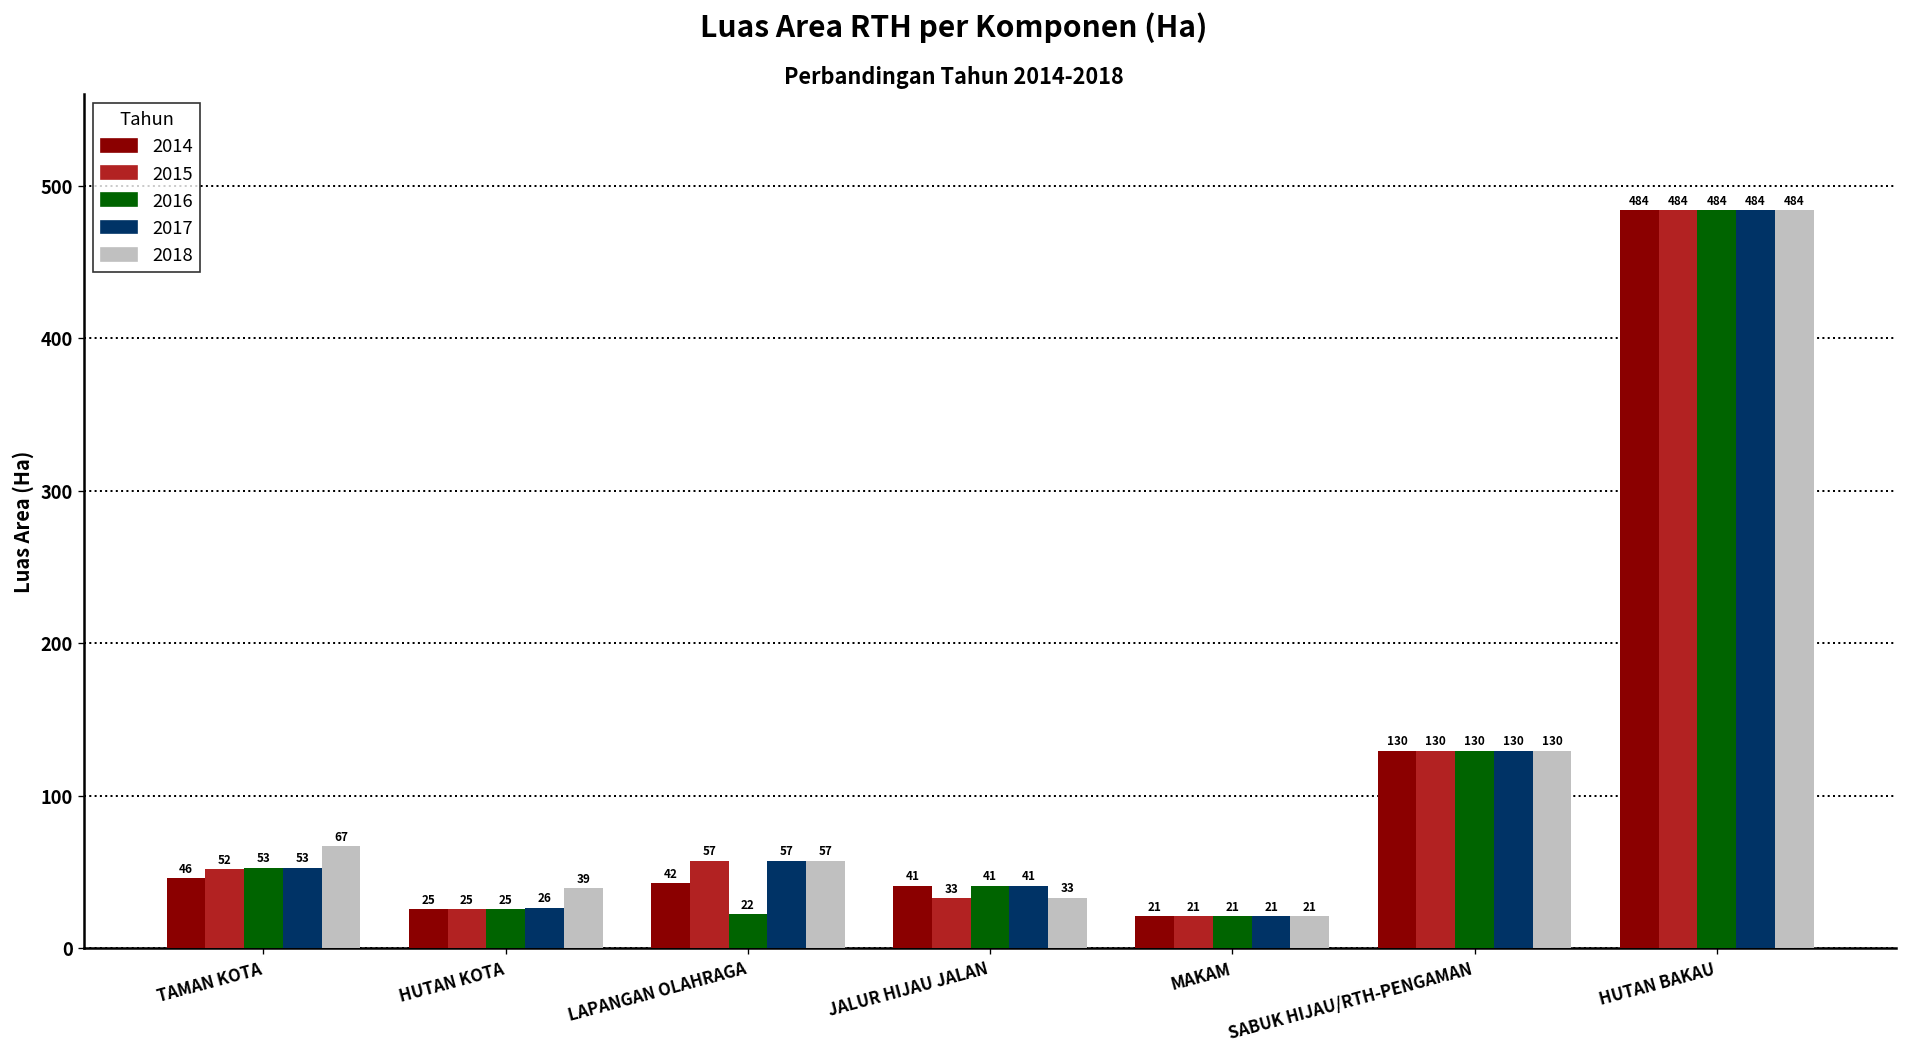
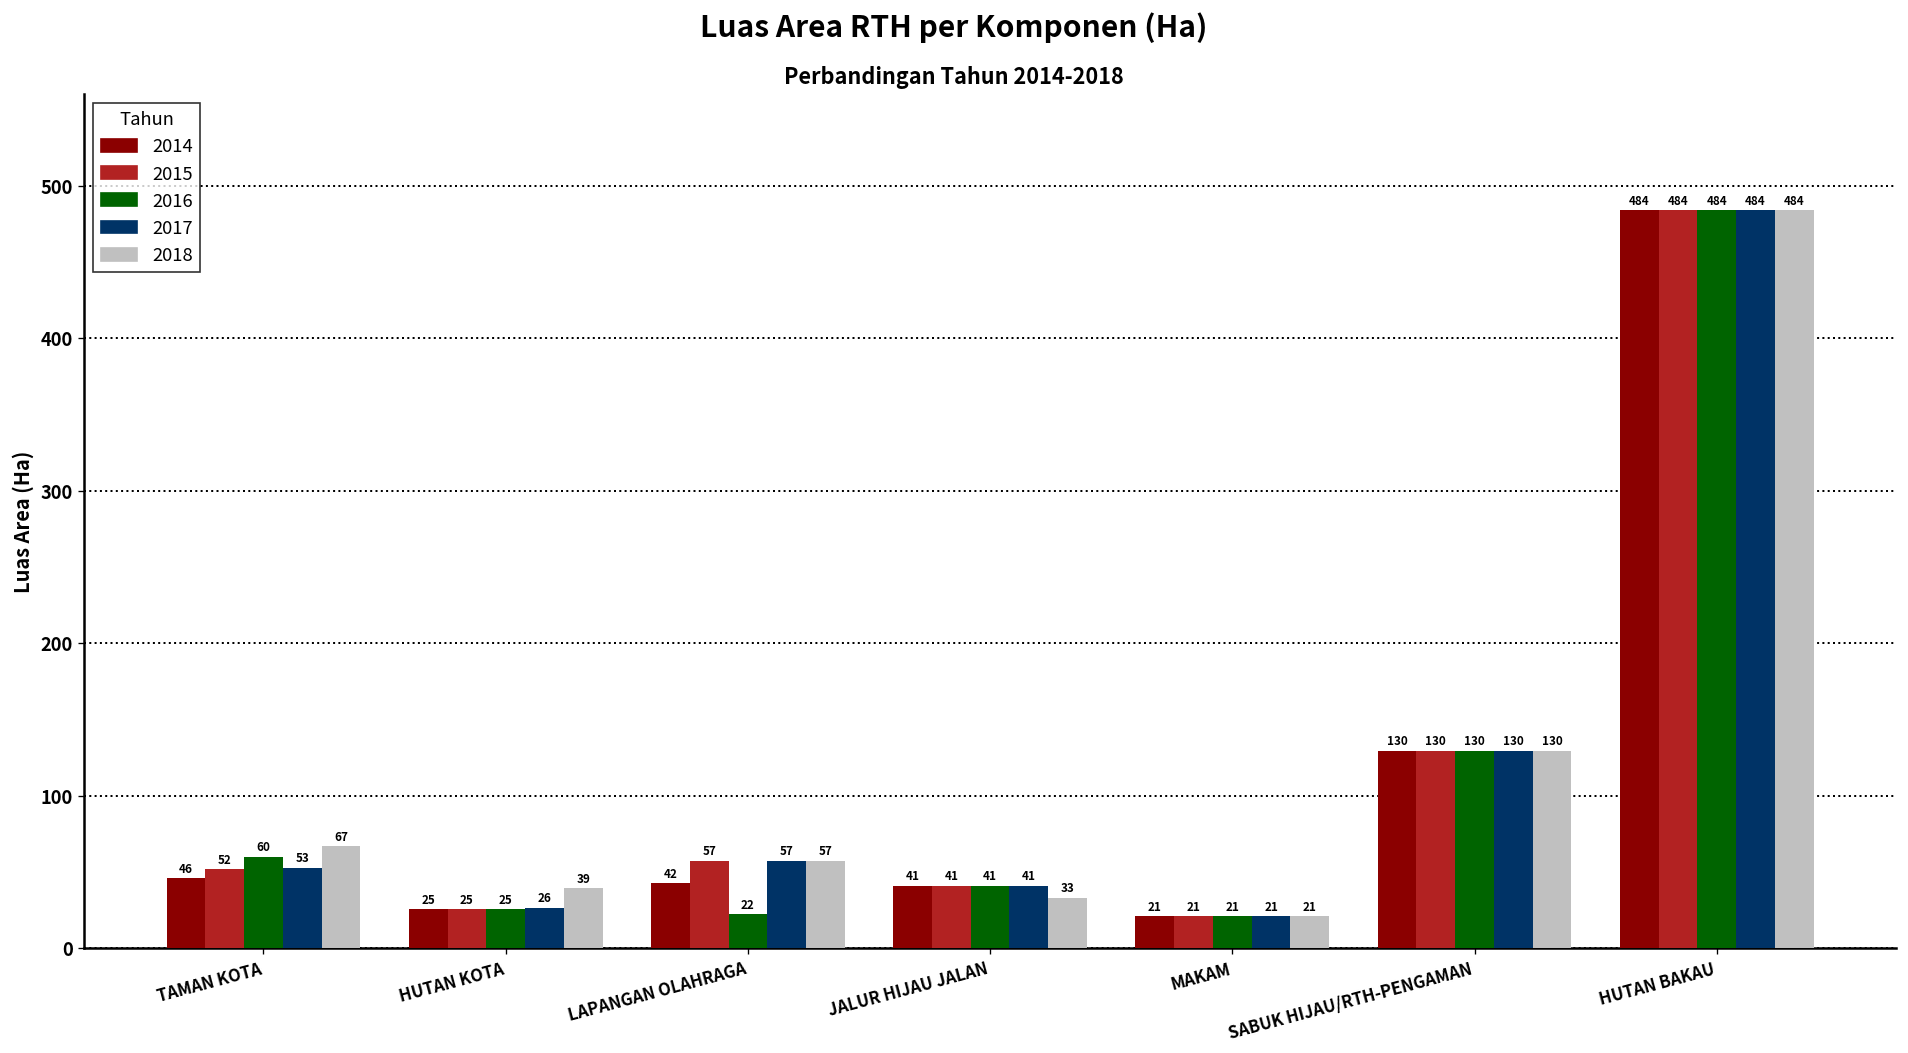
2016, TAMAN KOTA: 53 -> 60
2015, JALUR HIJAU JALAN: 33 -> 41
